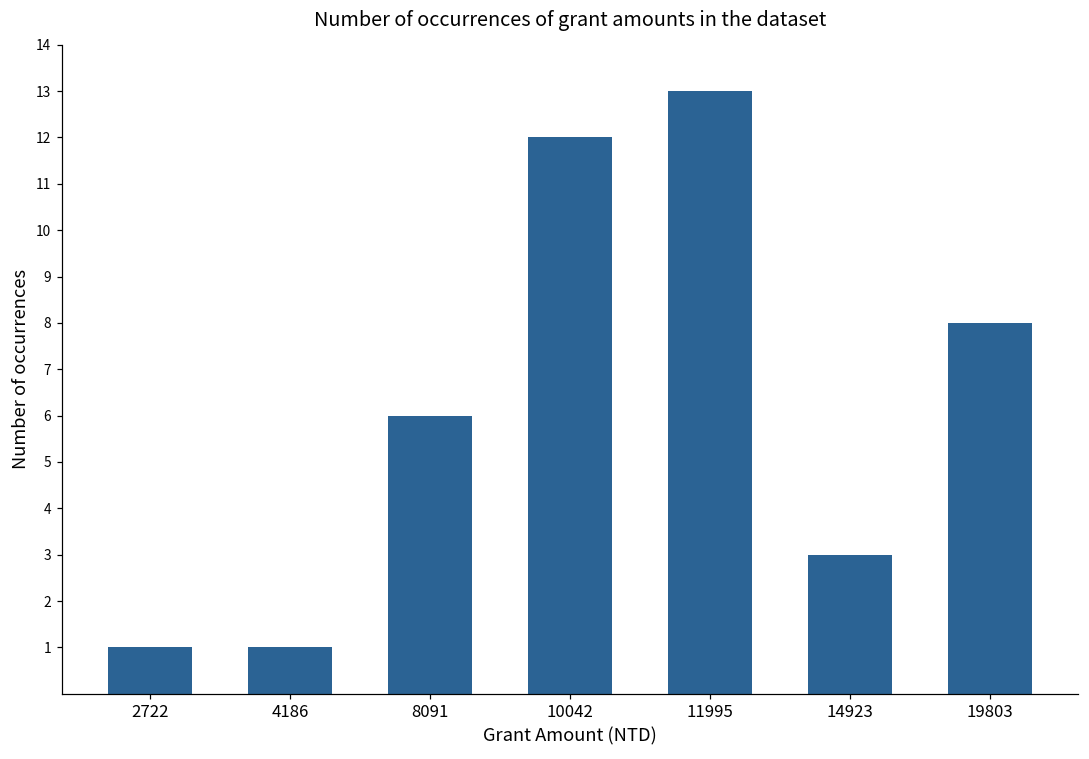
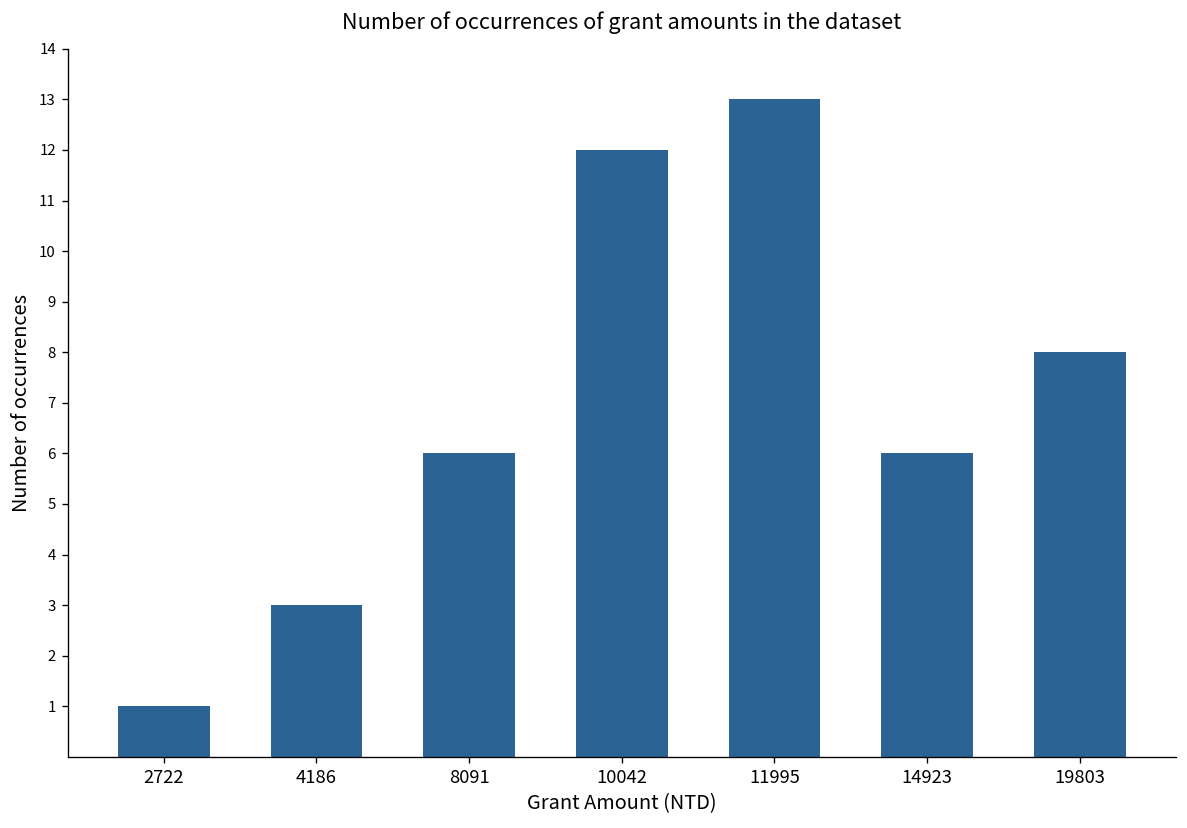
4186: 1 -> 3
14923: 3 -> 6
